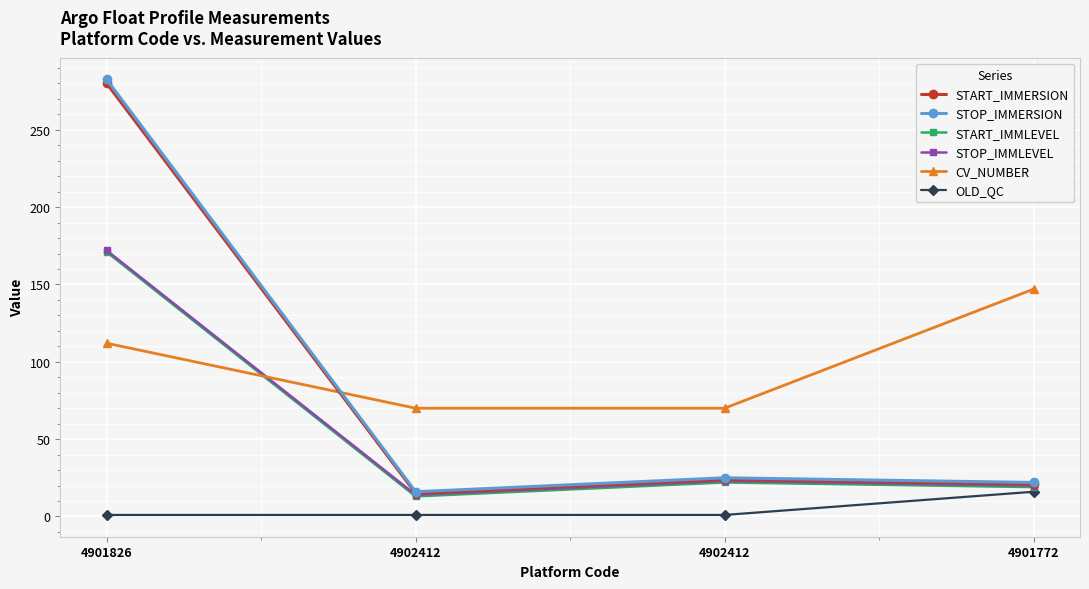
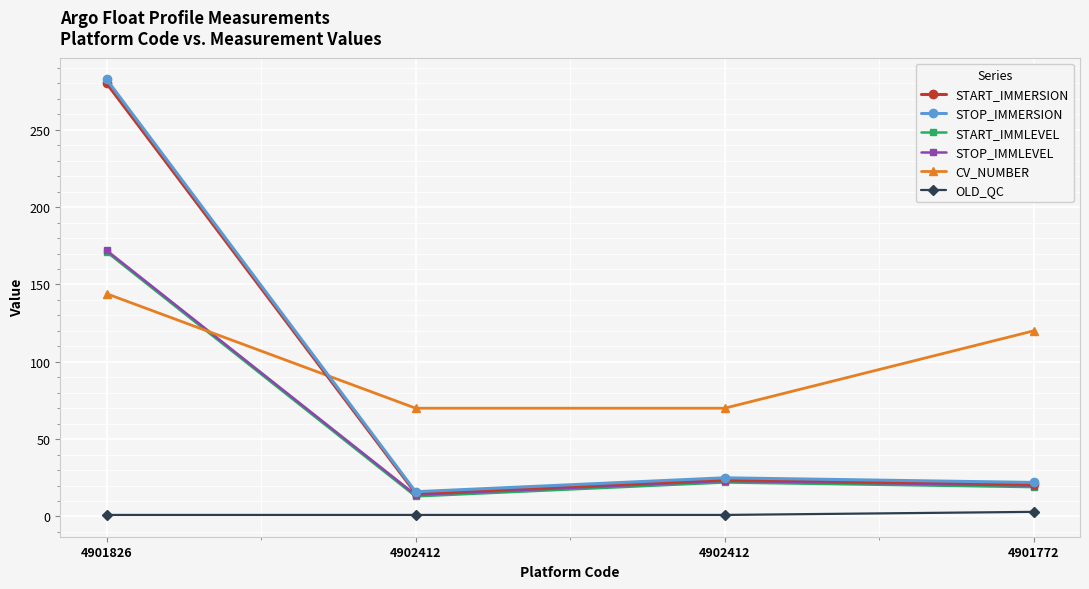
CV_NUMBER, 4901826: 112 -> 144
CV_NUMBER, 4901772: 147 -> 120
OLD_QC, 4901772: 16 -> 3
